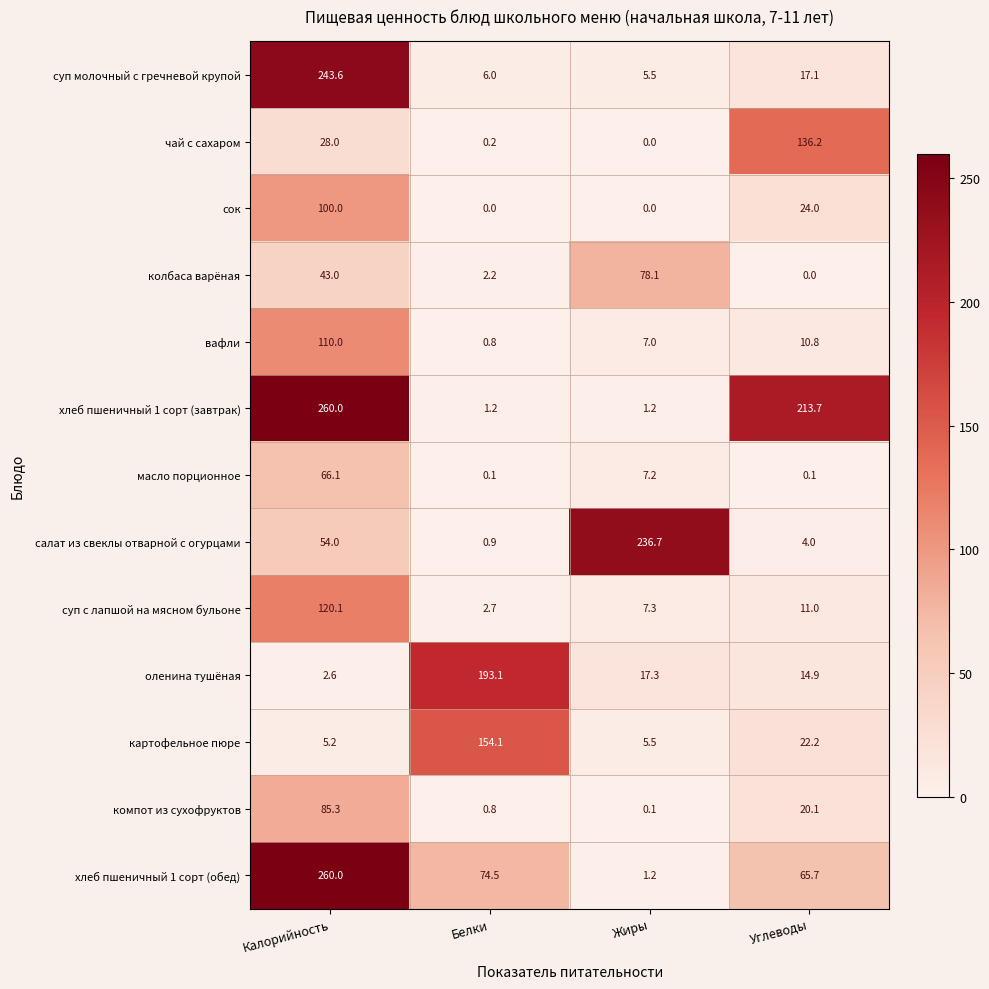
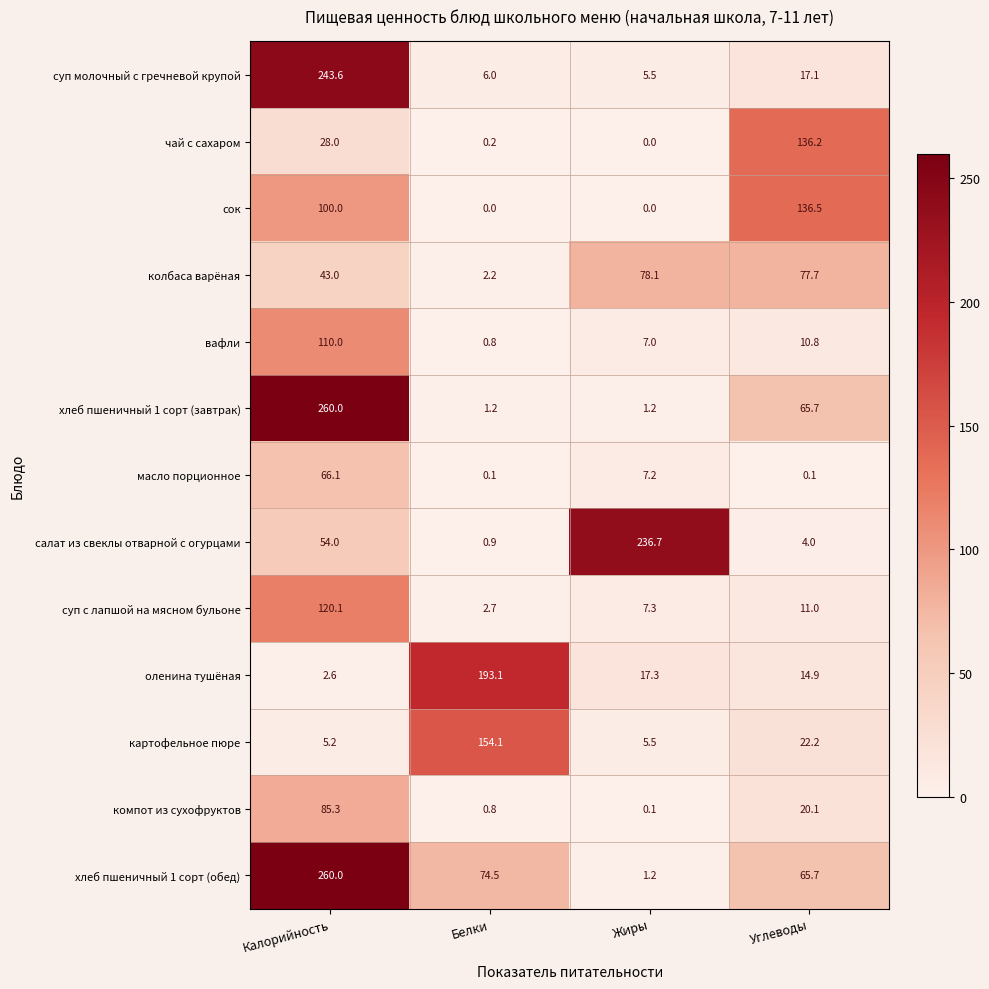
сок, Углеводы: 24.0 -> 136.5
колбаса варёная, Углеводы: 0.0 -> 77.7
хлеб пшеничный 1 сорт (завтрак), Углеводы: 213.7 -> 65.7
